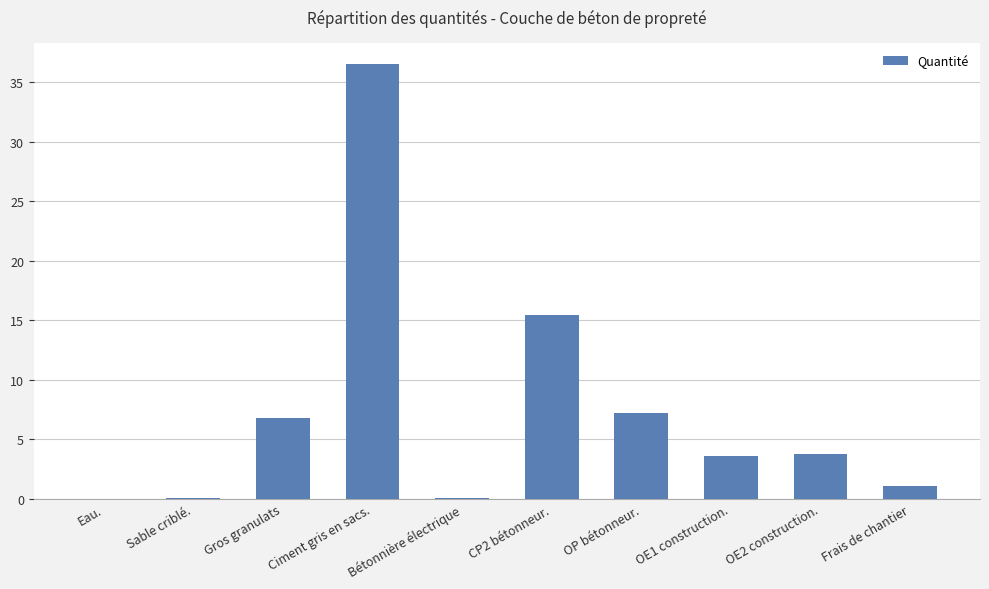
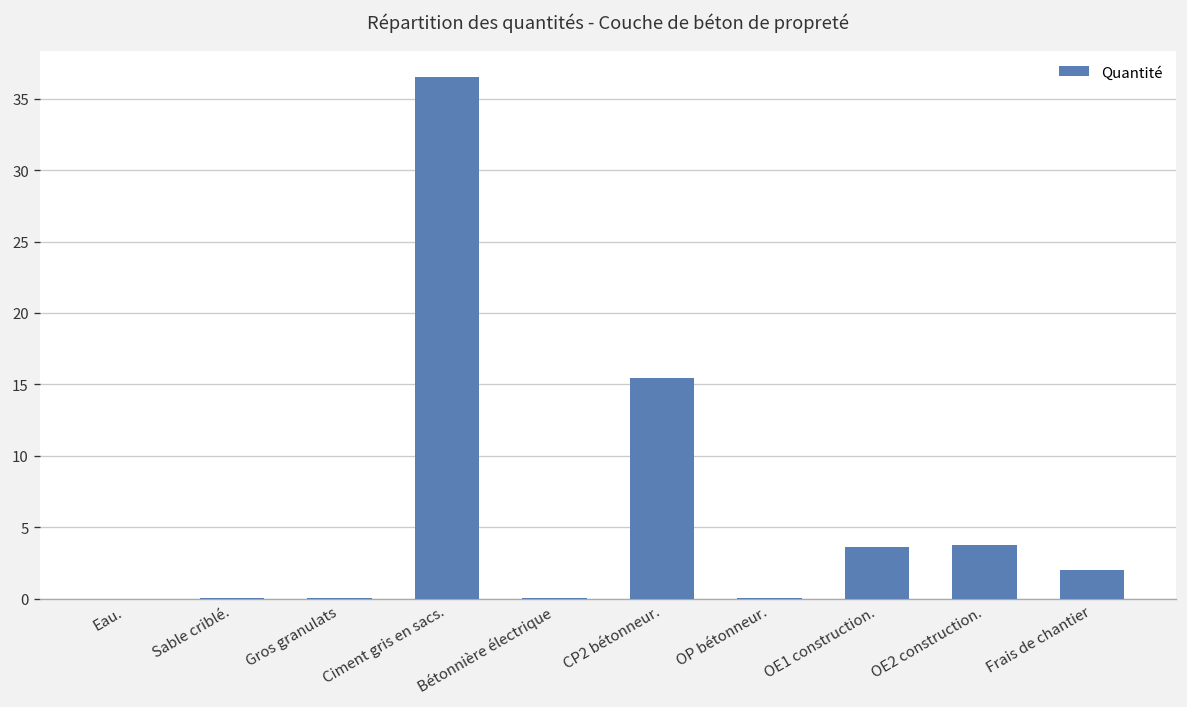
Gros granulats: 6.8 -> 0.1
OP bétonneur.: 7.2 -> 0.0
Frais de chantier: 1.1 -> 2.0
